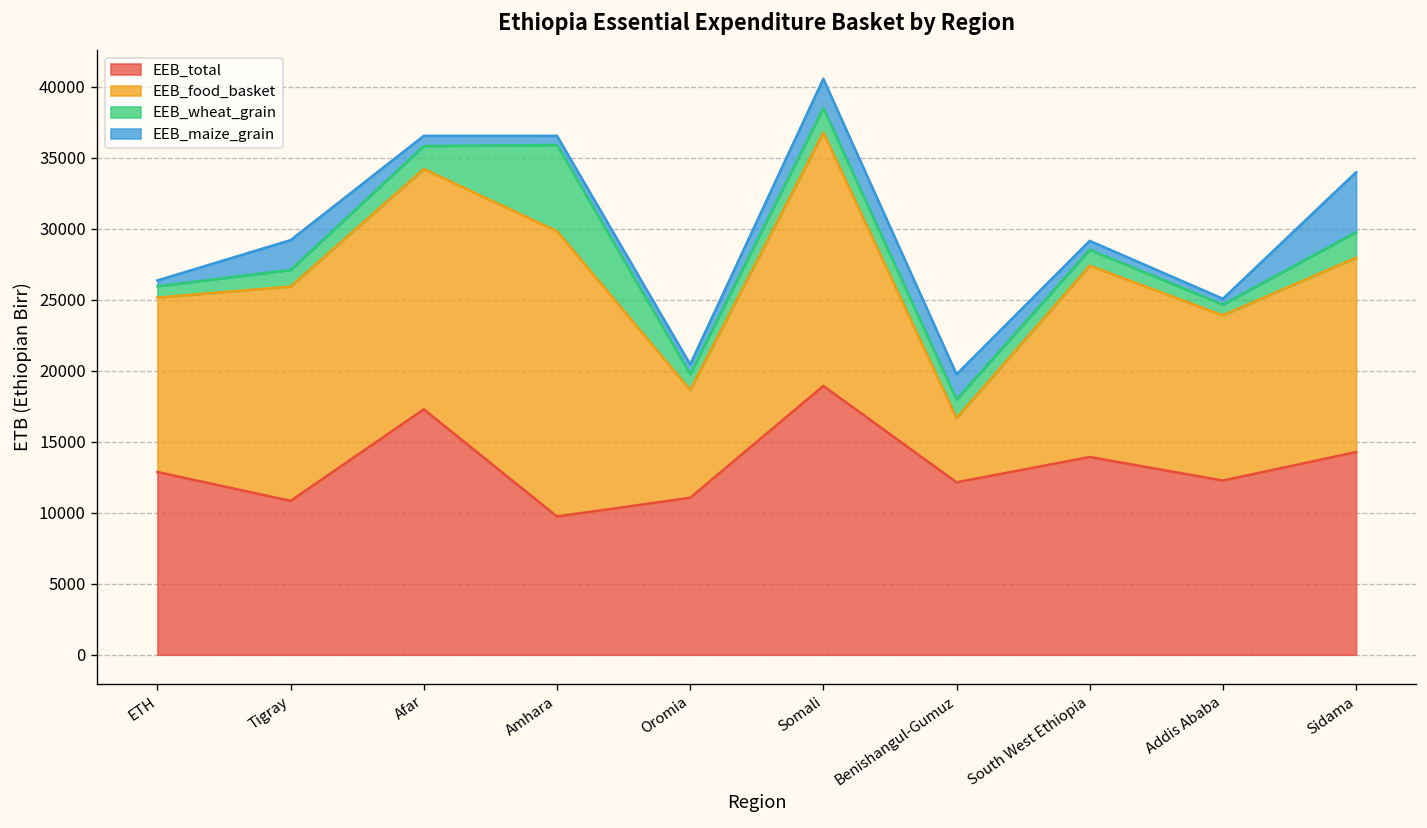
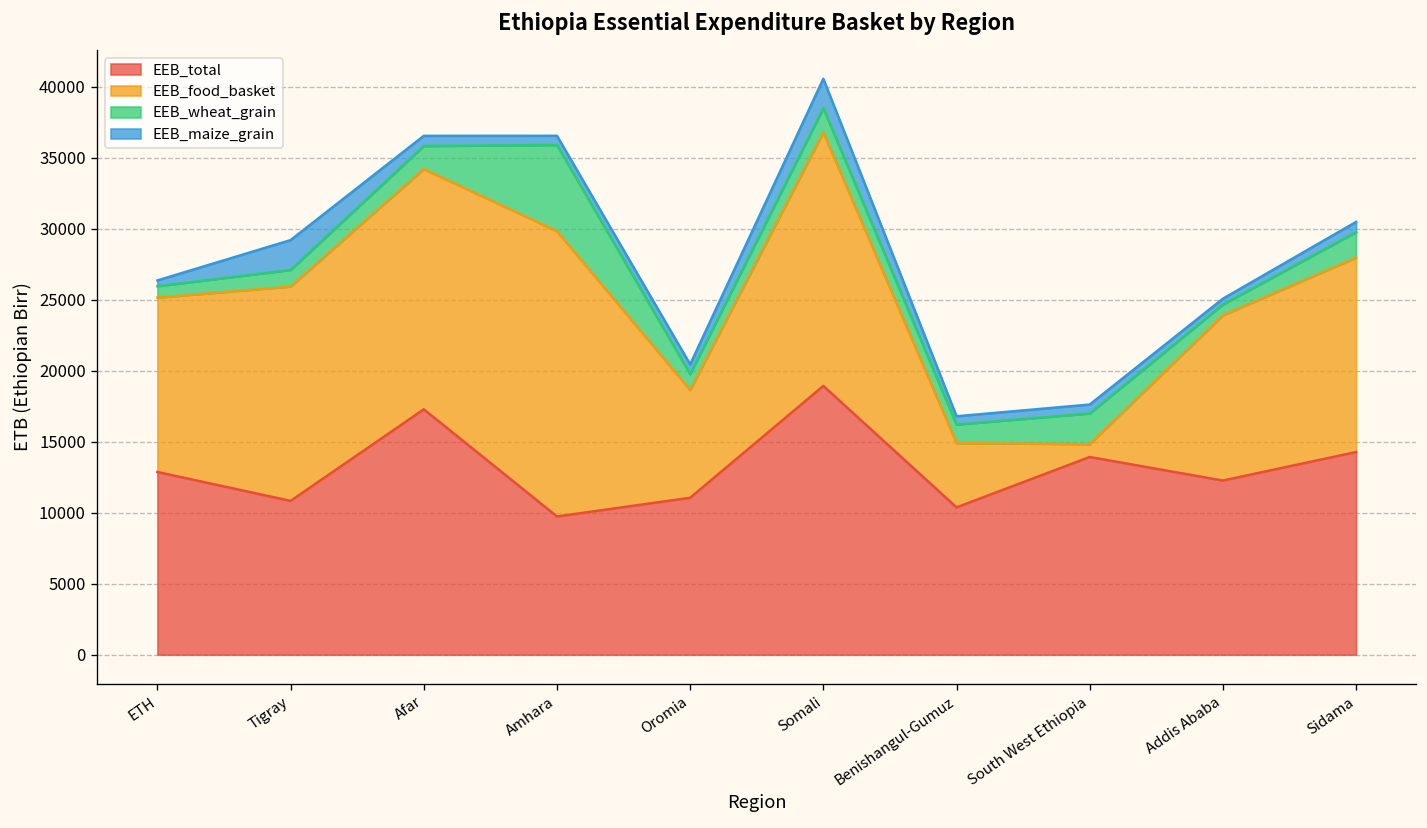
EEB_total, Benishangul-Gumuz: 12100 -> 10400
EEB_maize_grain, Benishangul-Gumuz: 1800 -> 600
EEB_food_basket, South West Ethiopia: 13500 -> 900
EEB_wheat_grain, South West Ethiopia: 1100 -> 2200
EEB_maize_grain, Sidama: 4200 -> 700
